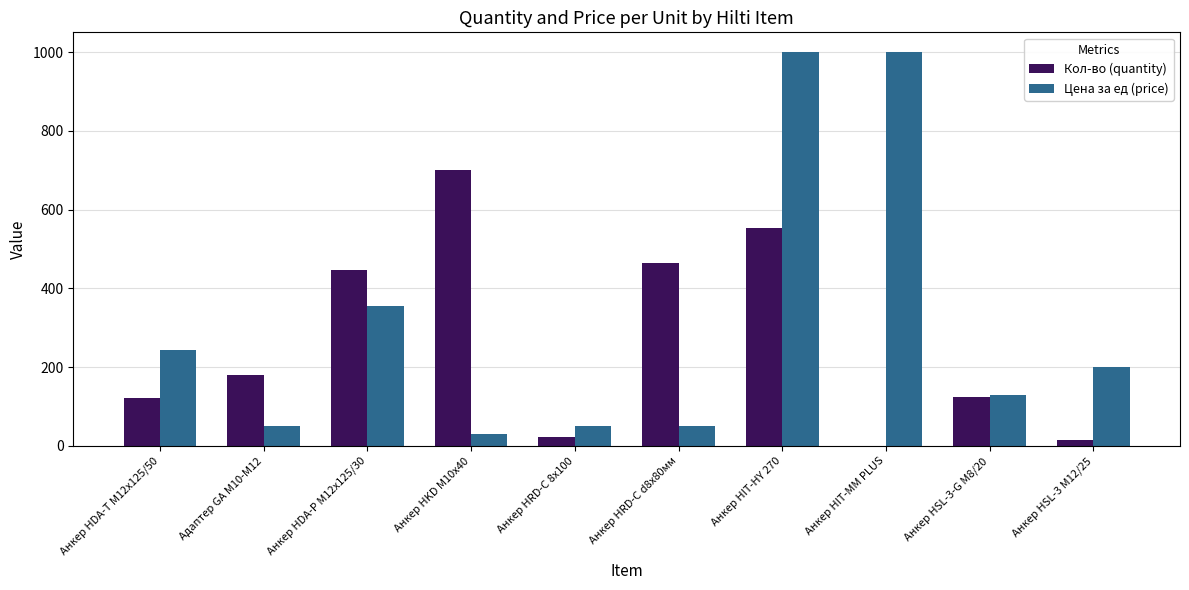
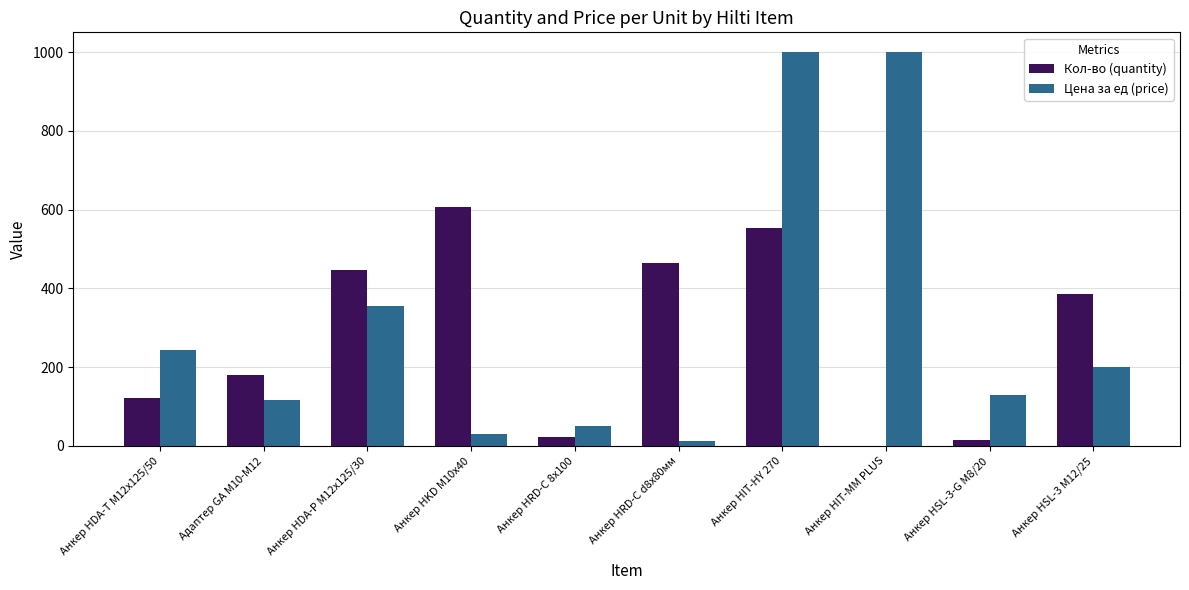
Цена за ед (price), Адаптер GA M10-M12: 50 -> 120
Кол-во (quantity), Анкер HKD M10х40: 700 -> 610
Цена за ед (price), Анкер HRD-C d8х80мм: 50 -> 10
Кол-во (quantity), Анкер HSL-3-G М8/20: 130 -> 10
Кол-во (quantity), Анкер HSL-3 М12/25: 20 -> 390
